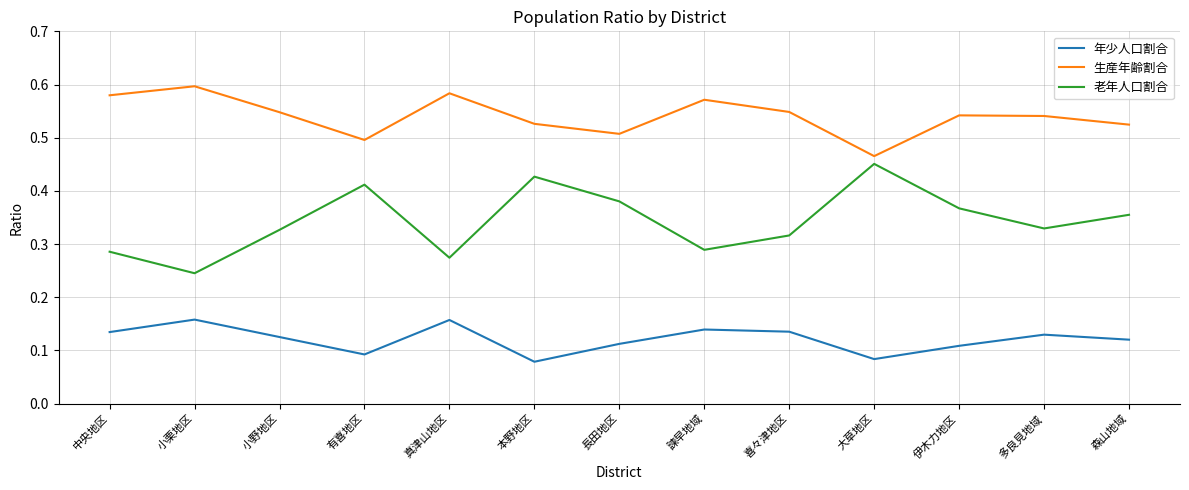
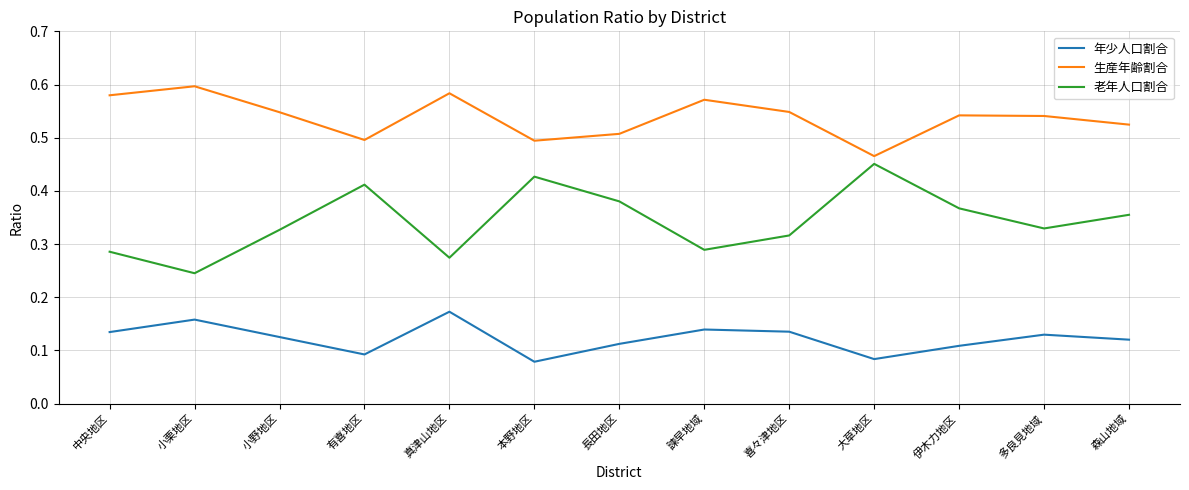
年少人口割合, 真津山地区: 0.16 -> 0.17
生産年齢割合, 本野地区: 0.53 -> 0.49
